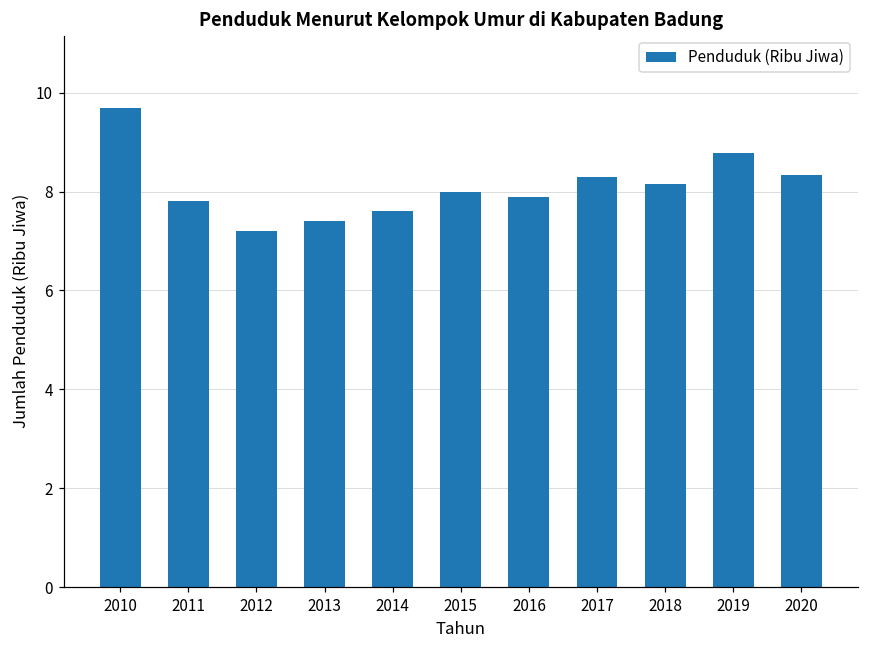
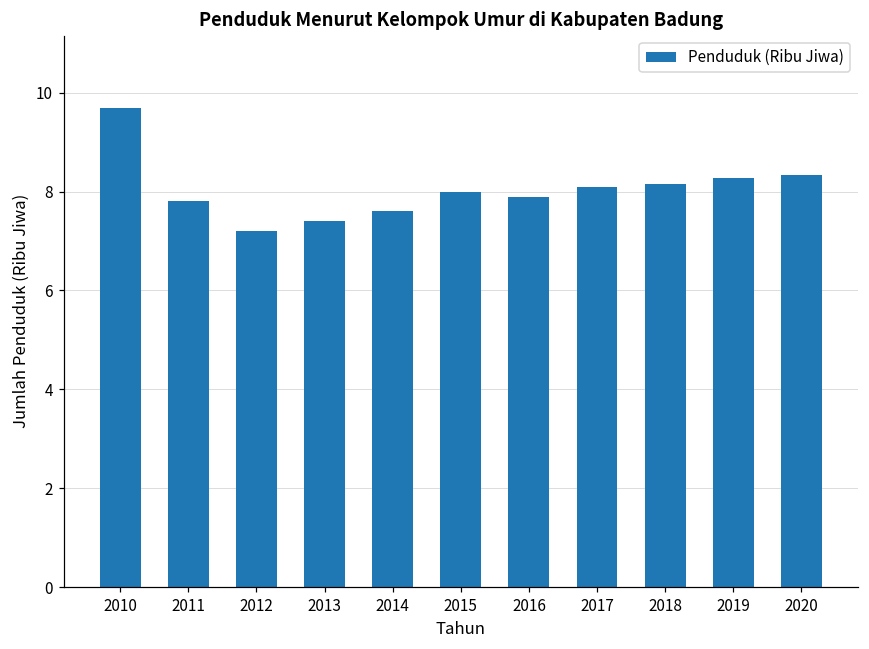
2017: 8.3 -> 8.1
2019: 8.8 -> 8.3
